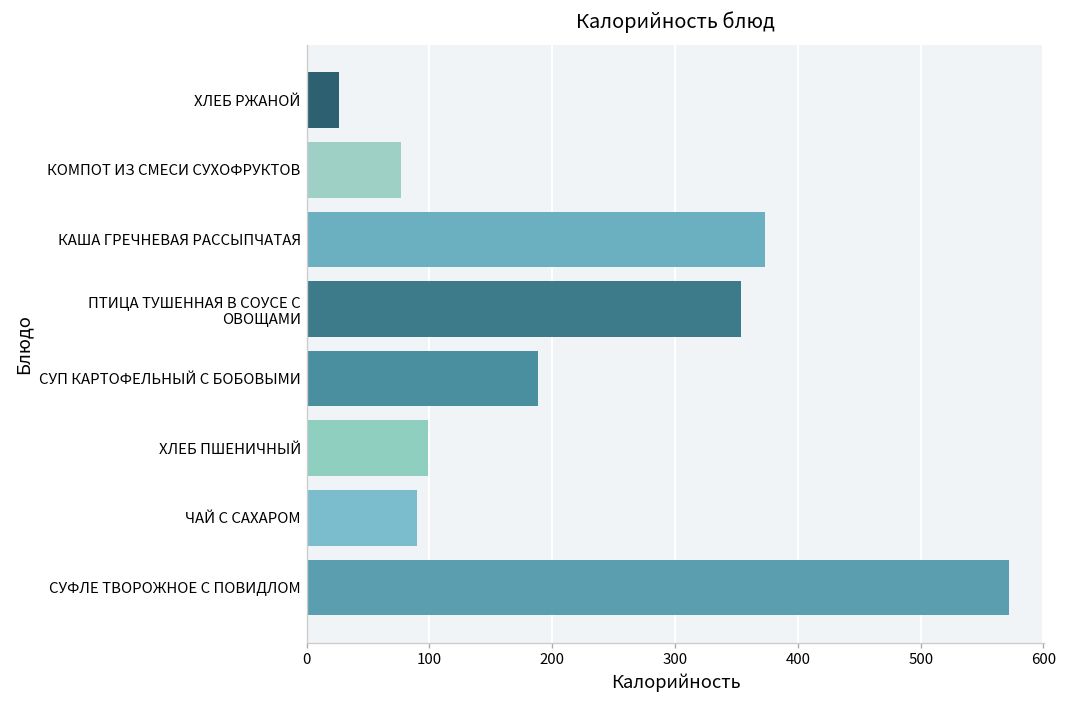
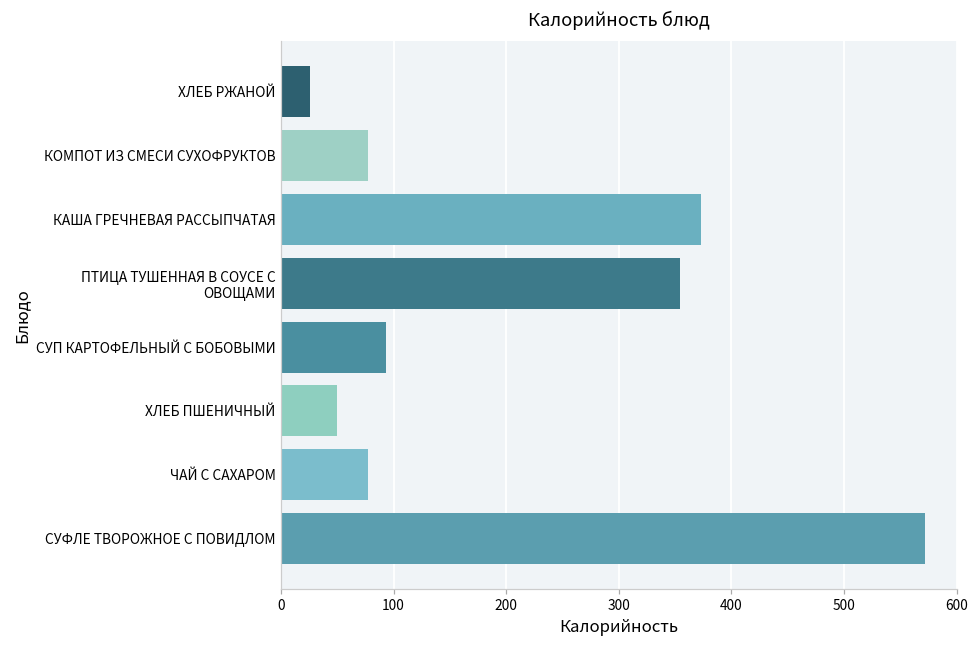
СУП КАРТОФЕЛЬНЫЙ С БОБОВЫМИ: 188 -> 93
ХЛЕБ ПШЕНИЧНЫЙ: 99 -> 50
ЧАЙ С САХАРОМ: 90 -> 77
